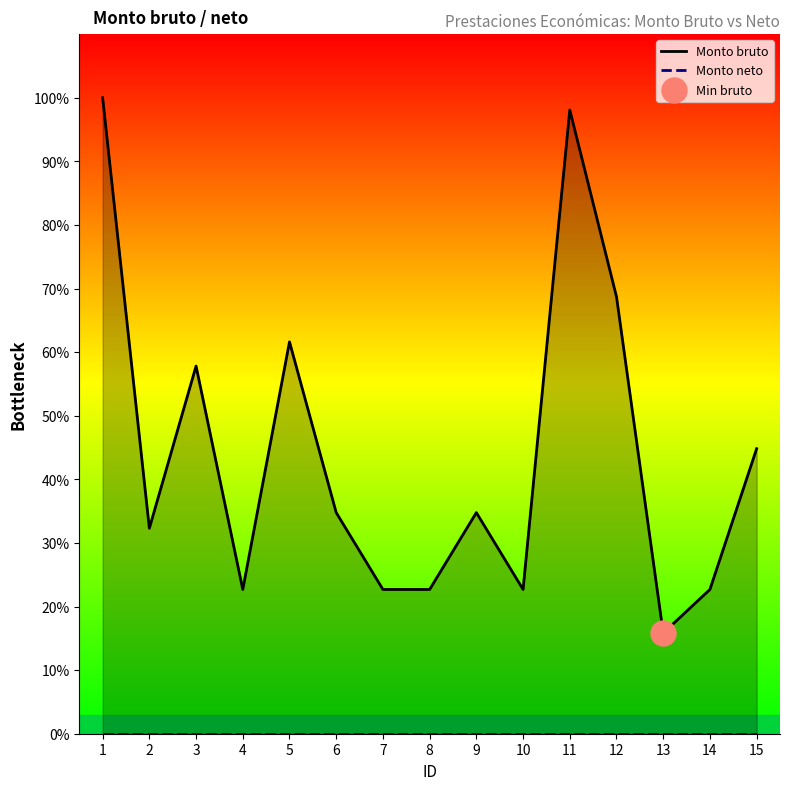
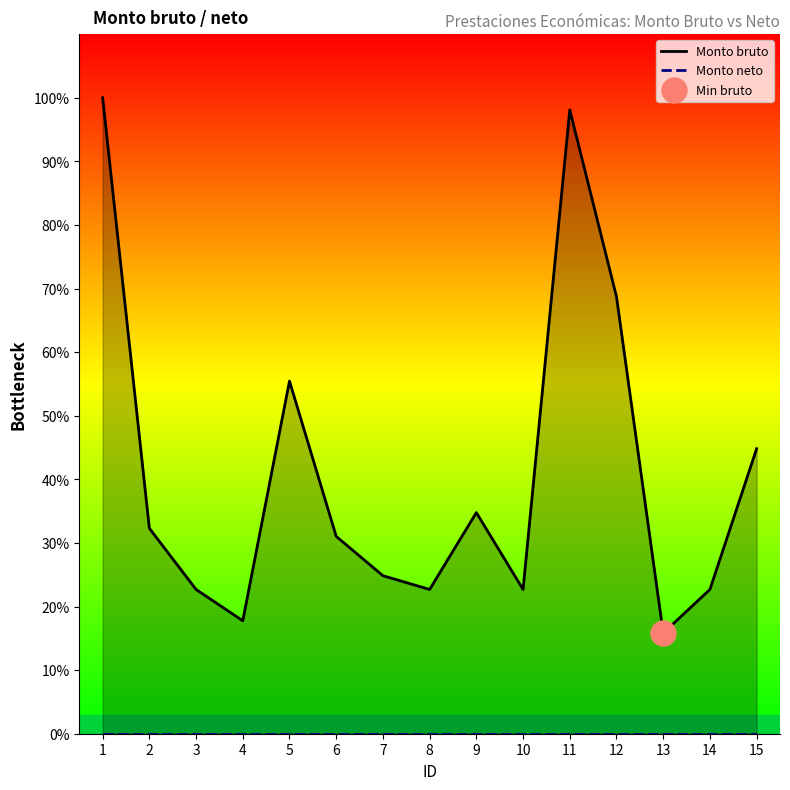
Monto bruto, 3: 58% -> 23%
Monto bruto, 4: 23% -> 18%
Monto bruto, 5: 62% -> 55%
Monto bruto, 6: 35% -> 31%
Monto bruto, 7: 23% -> 25%
